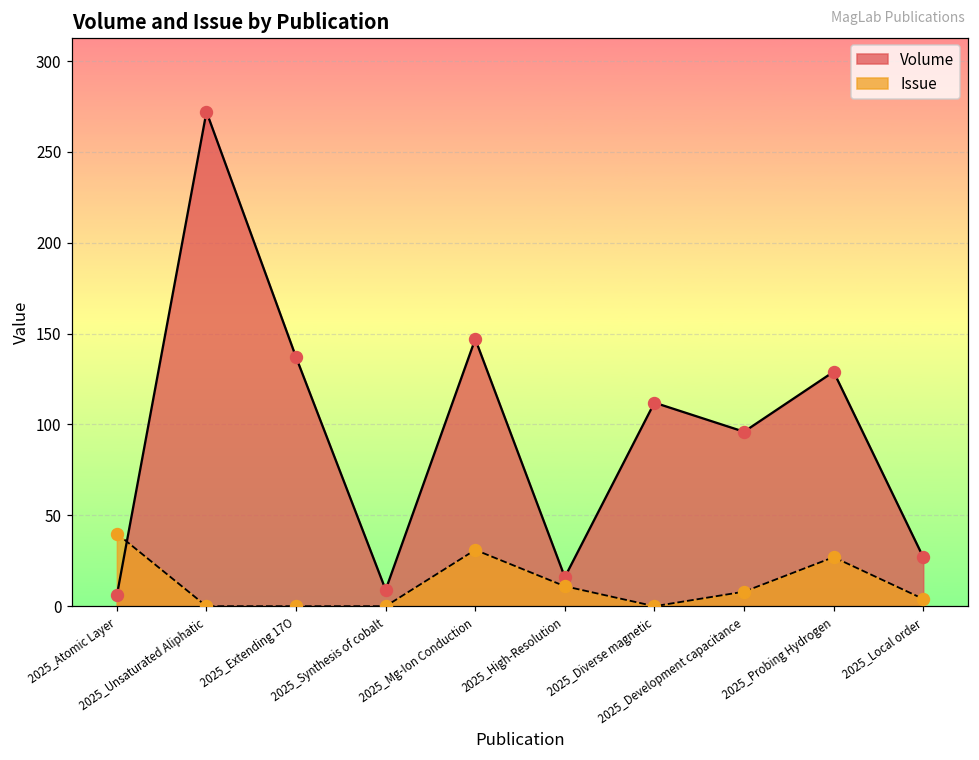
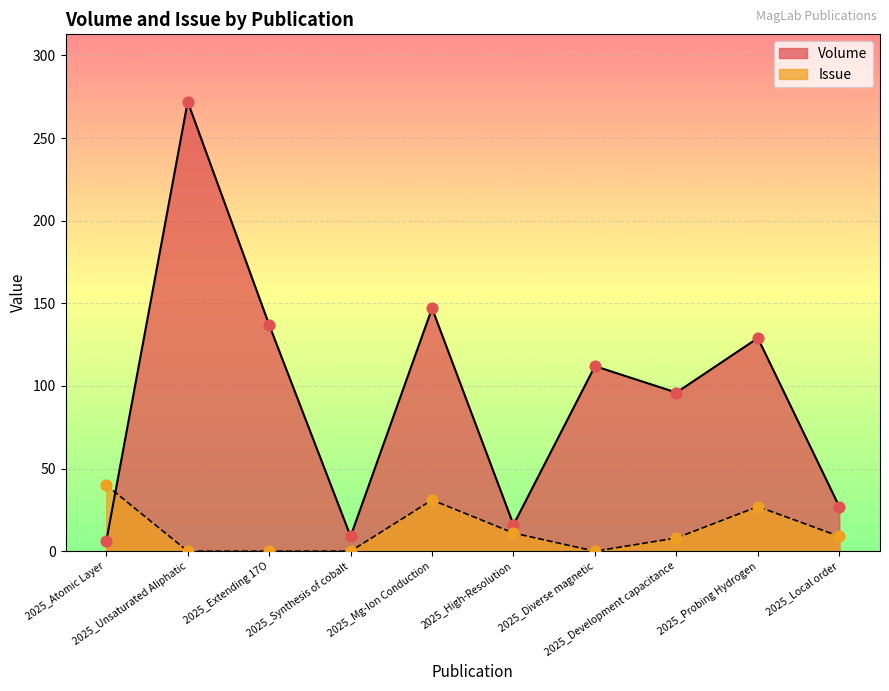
Issue, 2025_Local order: 4 -> 9
